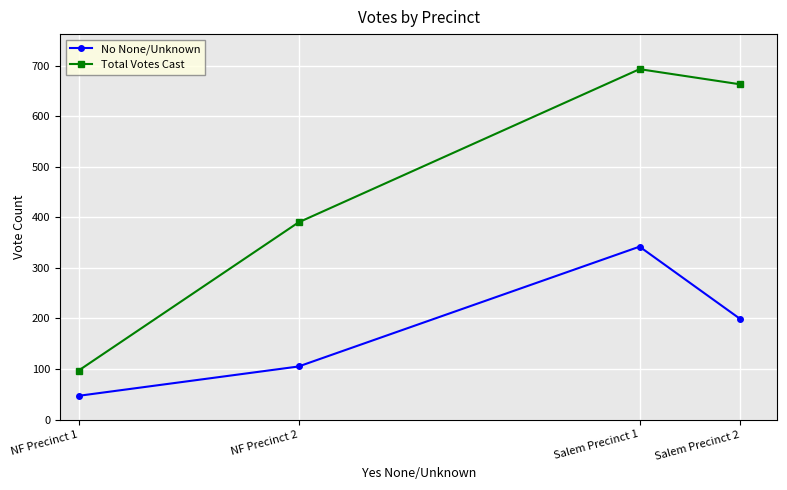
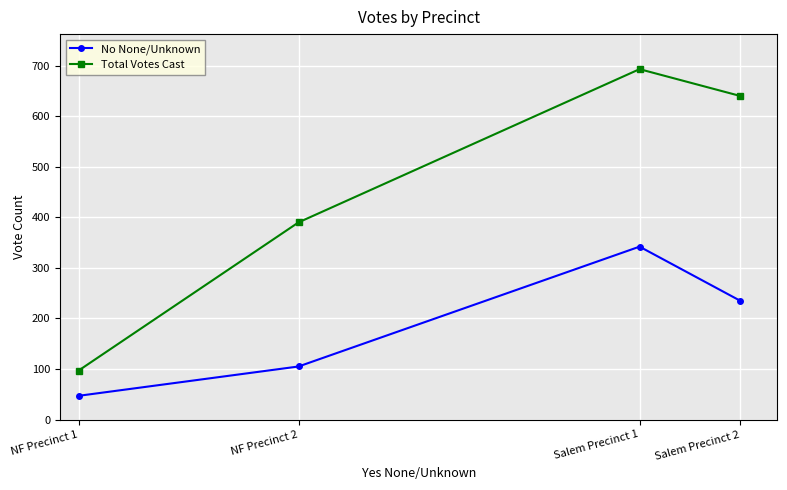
No None/Unknown, Salem Precinct 2: 200 -> 240
Total Votes Cast, Salem Precinct 2: 660 -> 640
